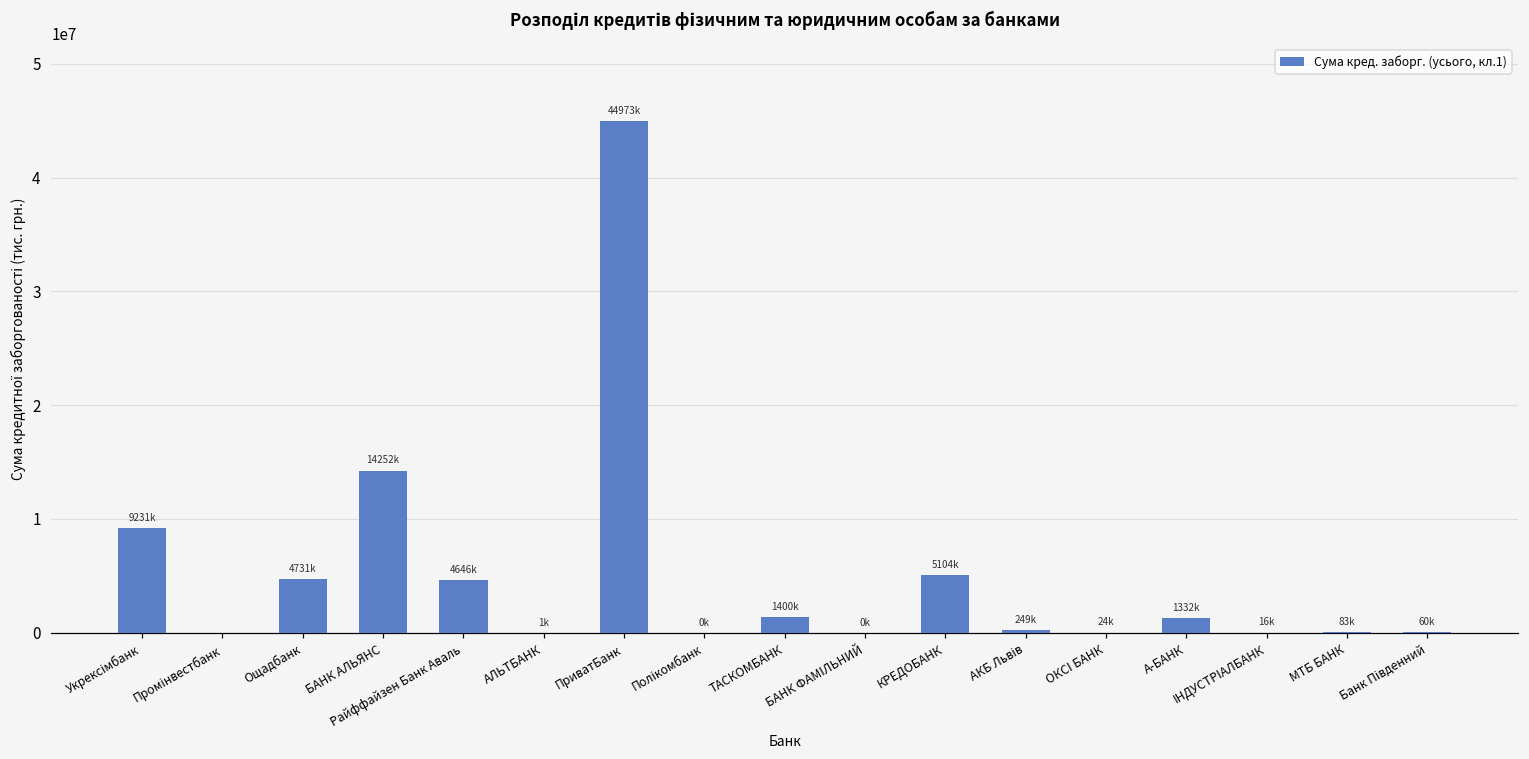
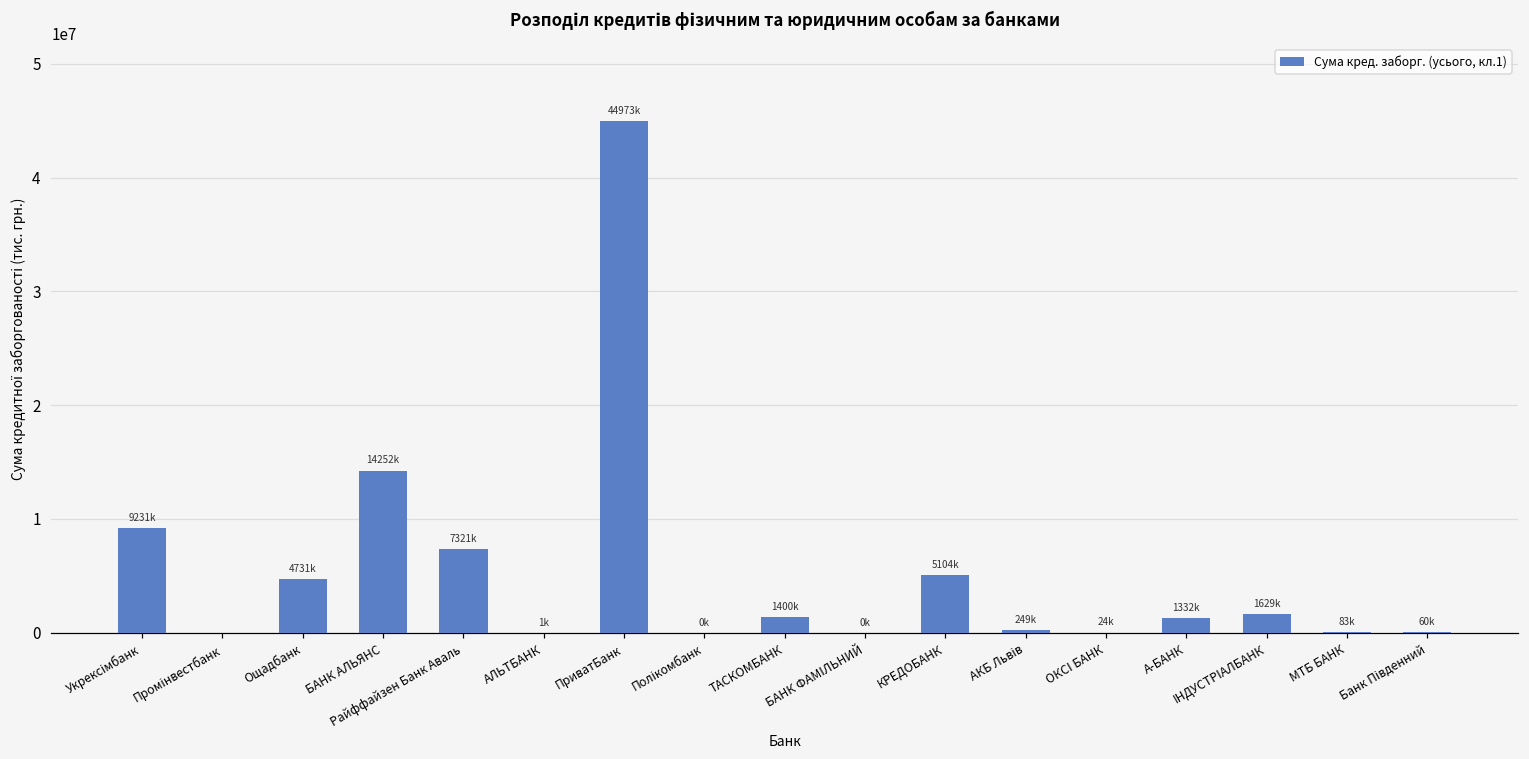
Райффайзен Банк Аваль: 4646k -> 7321k
ІНДУСТРІАЛБАНК: 16k -> 1629k
